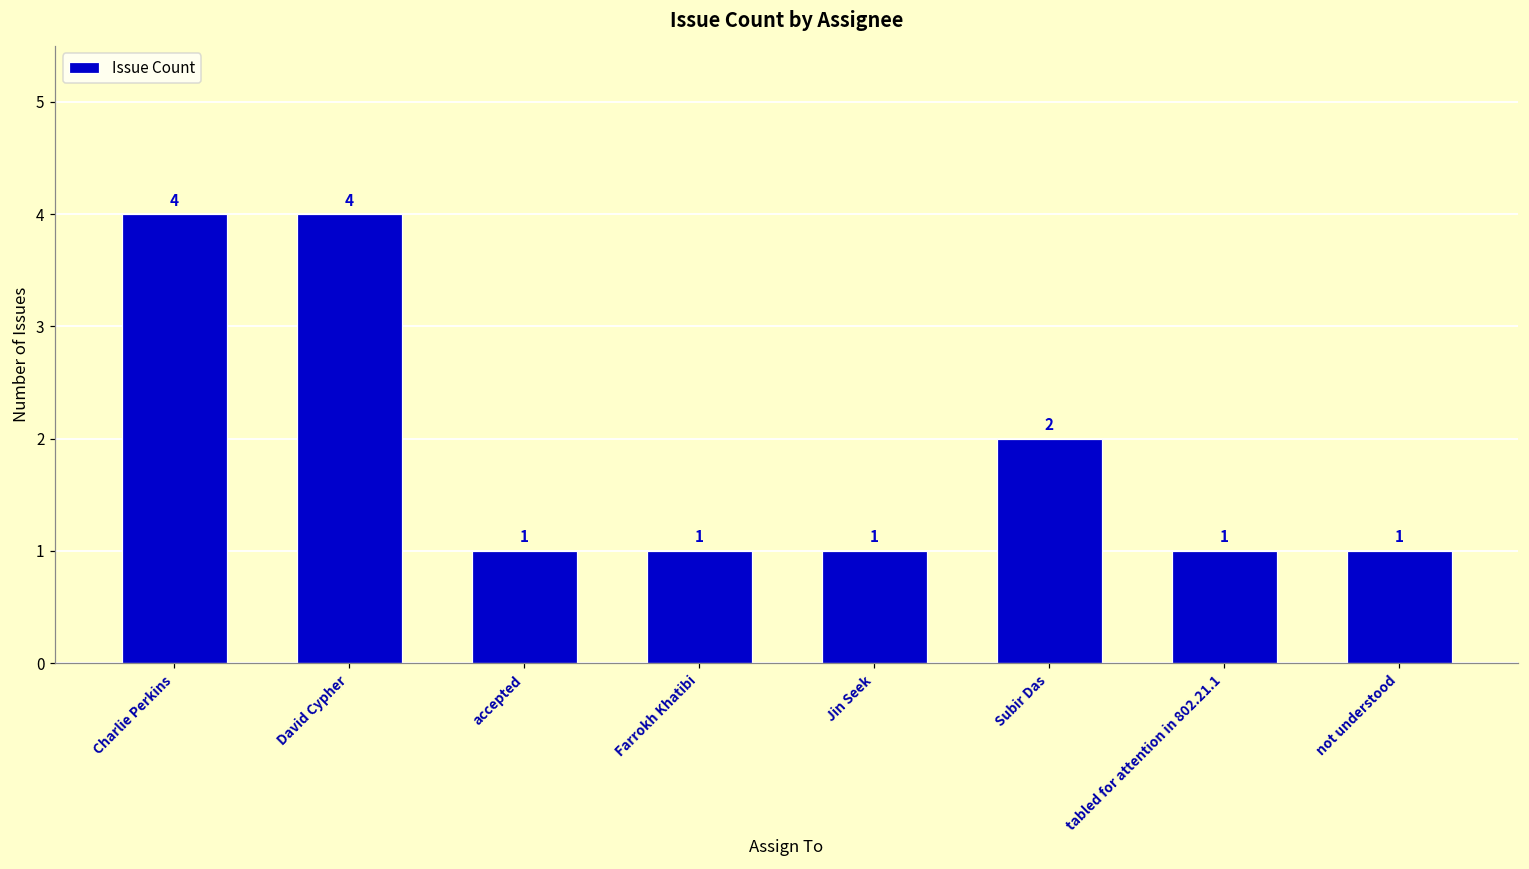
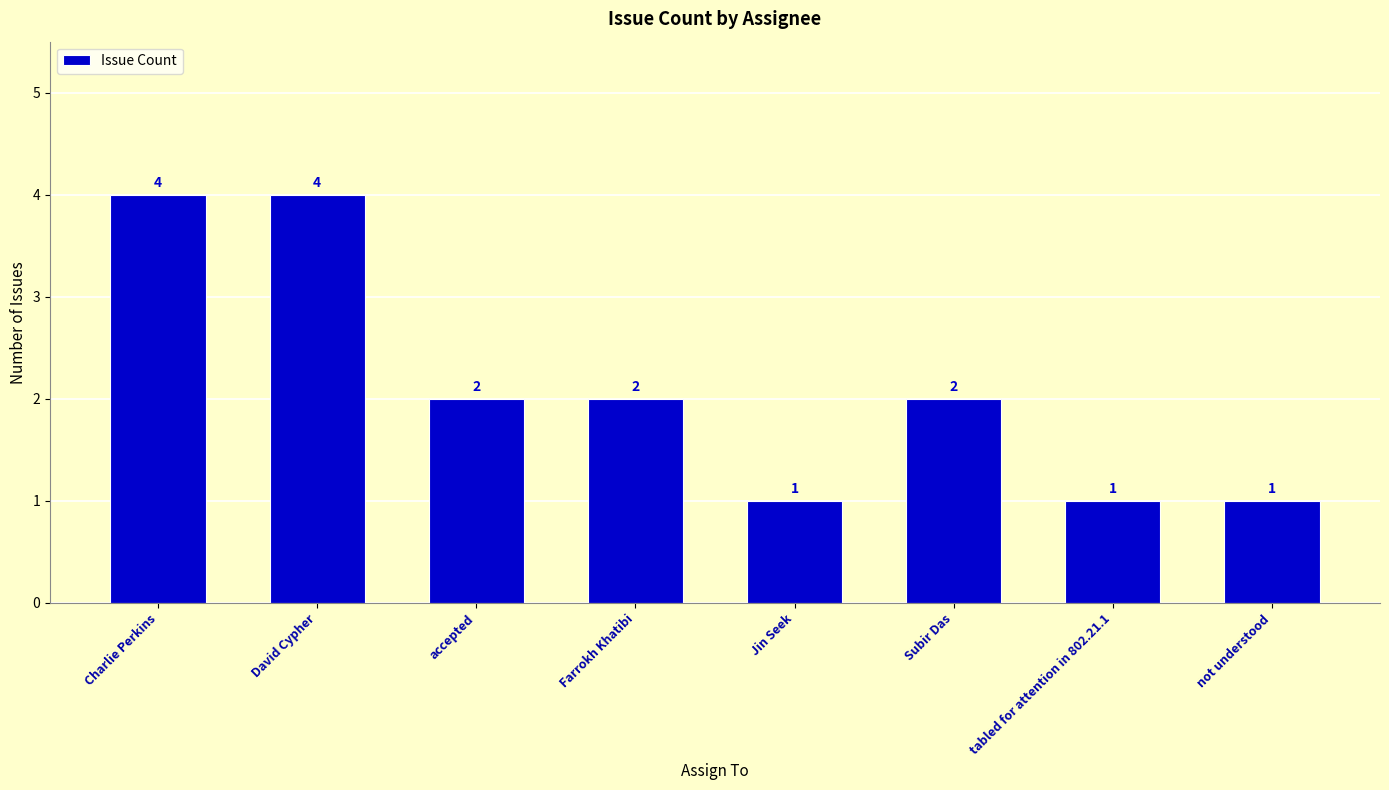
accepted: 1 -> 2
Farrokh Khatibi: 1 -> 2
